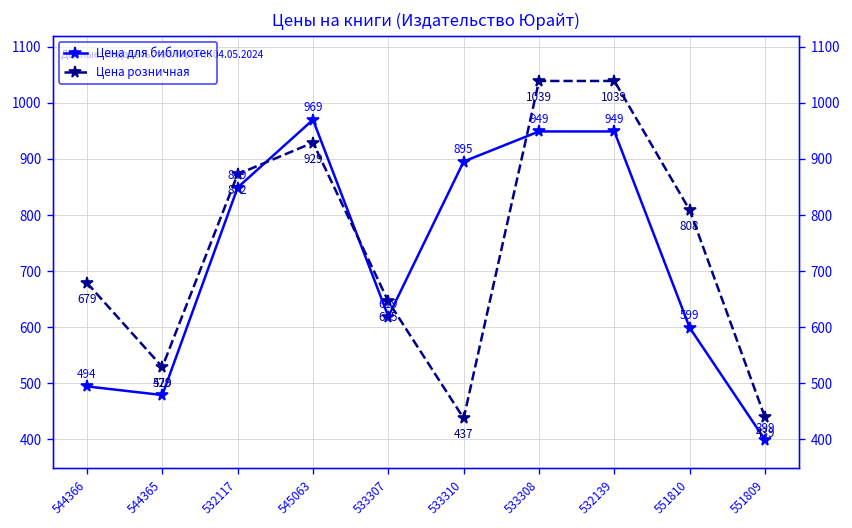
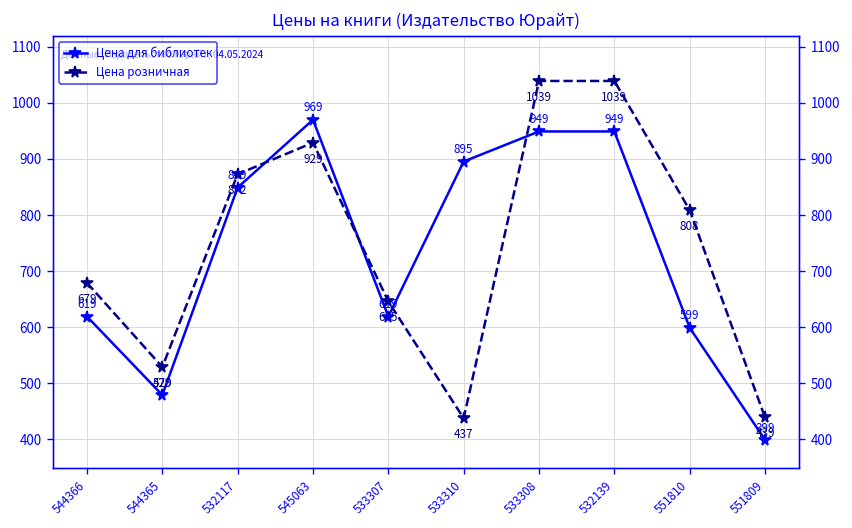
Цена для библиотек, 544366: 494 -> 619
